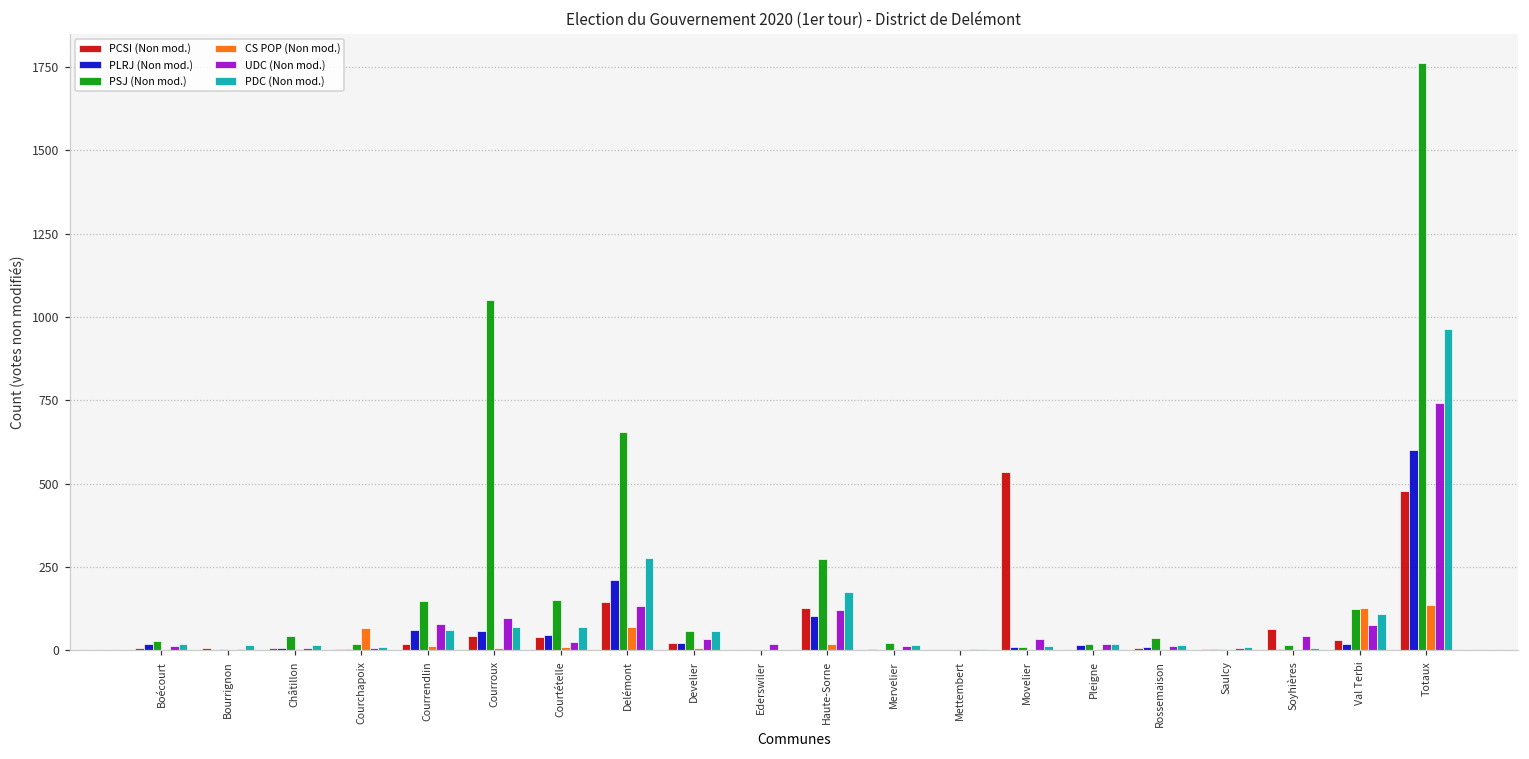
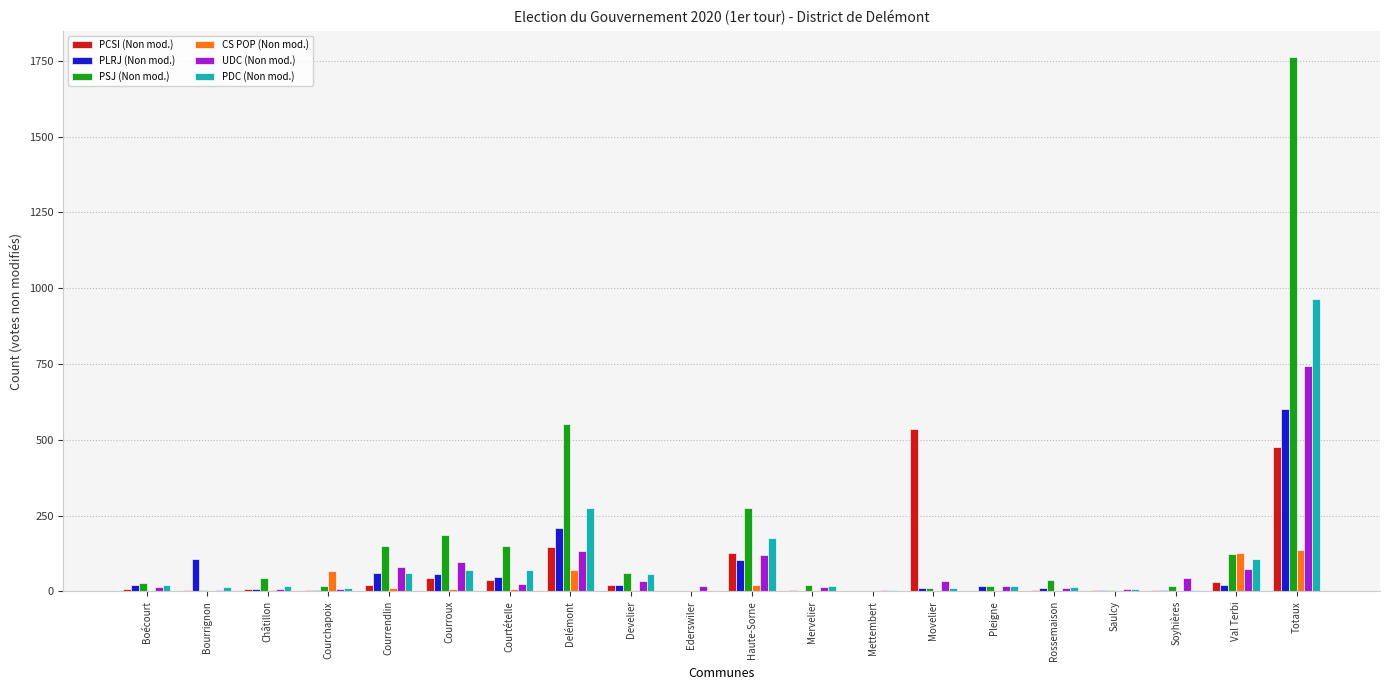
PLRJ (Non mod.), Bourrignon: 0 -> 110
PSJ (Non mod.), Courroux: 1050 -> 190
PSJ (Non mod.), Delémont: 650 -> 550
PCSI (Non mod.), Soyhières: 70 -> 0
